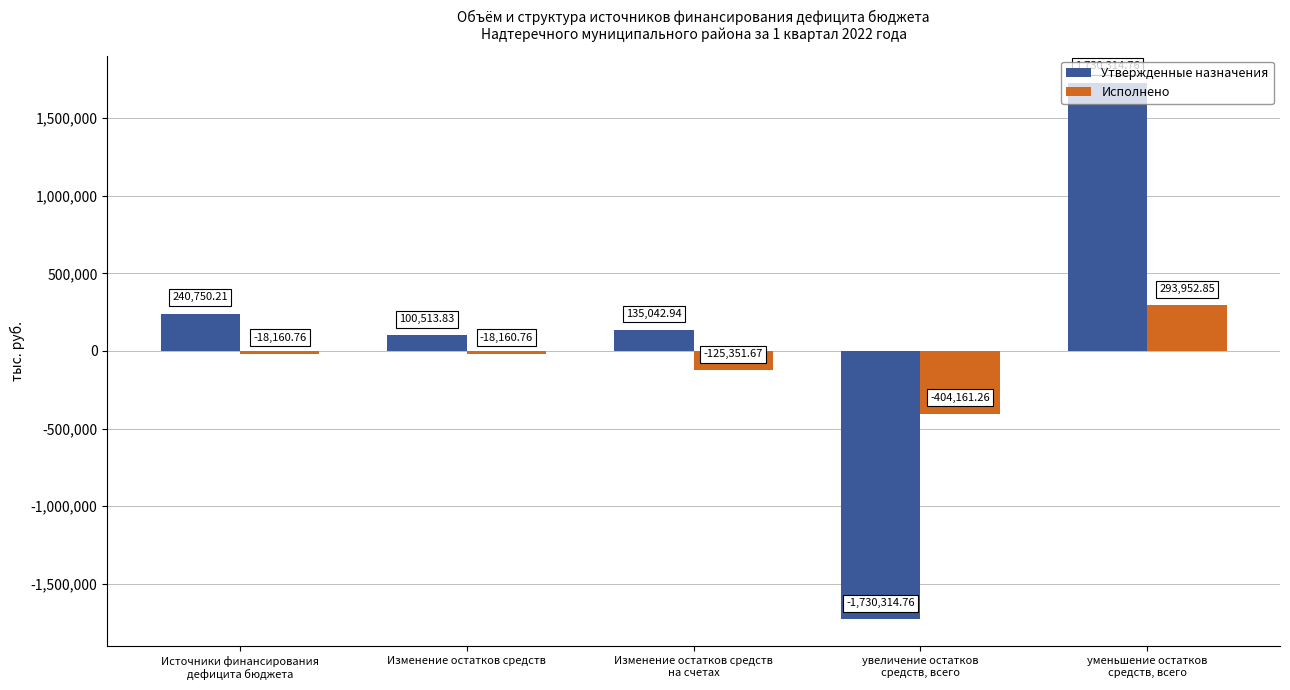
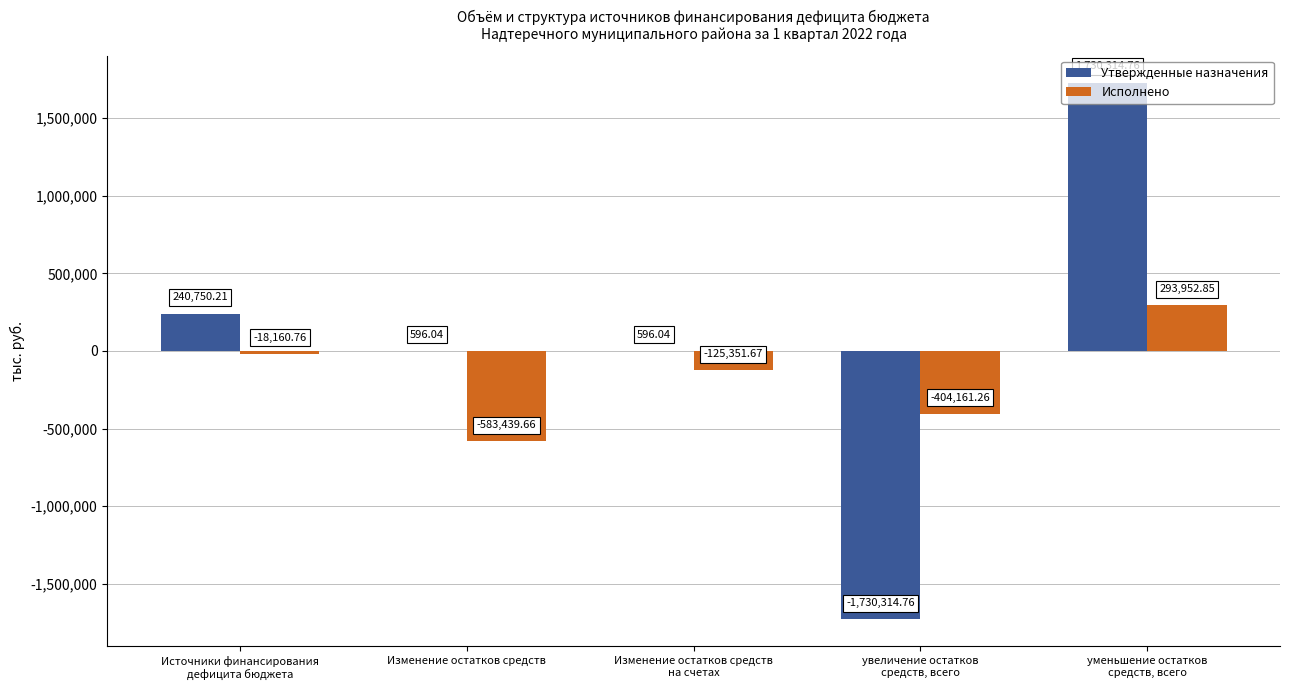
Утвержденные назначения, Изменение остатков средств: 100,513.83 -> 596.04
Исполнено, Изменение остатков средств: -18,160.76 -> -583,439.66
Утвержденные назначения, Изменение остатков средств на счетах: 135,042.94 -> 596.04
